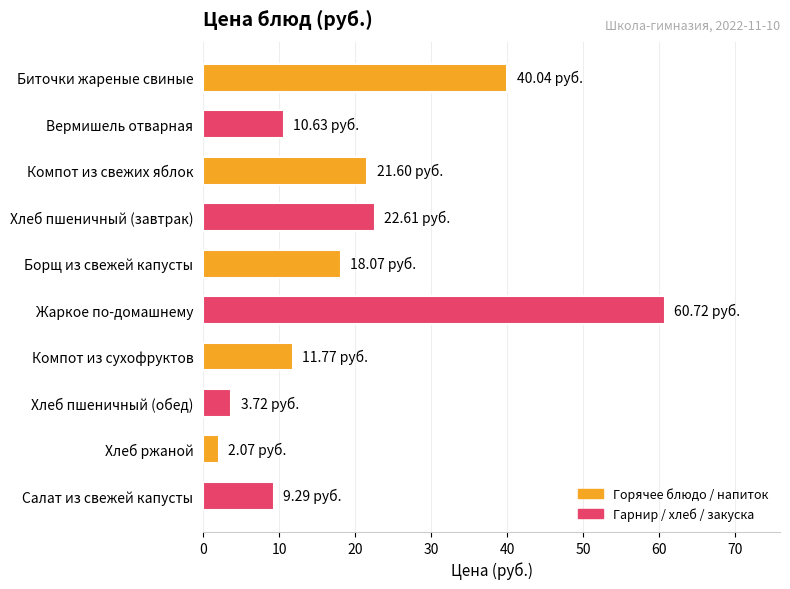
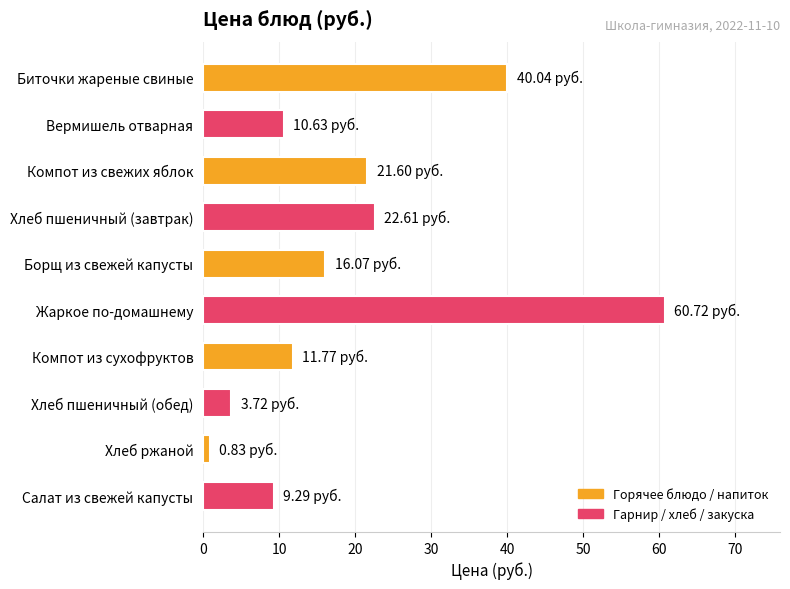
Борщ из свежей капусты: 18.07 -> 16.07
Хлеб ржаной: 2.07 -> 0.83
